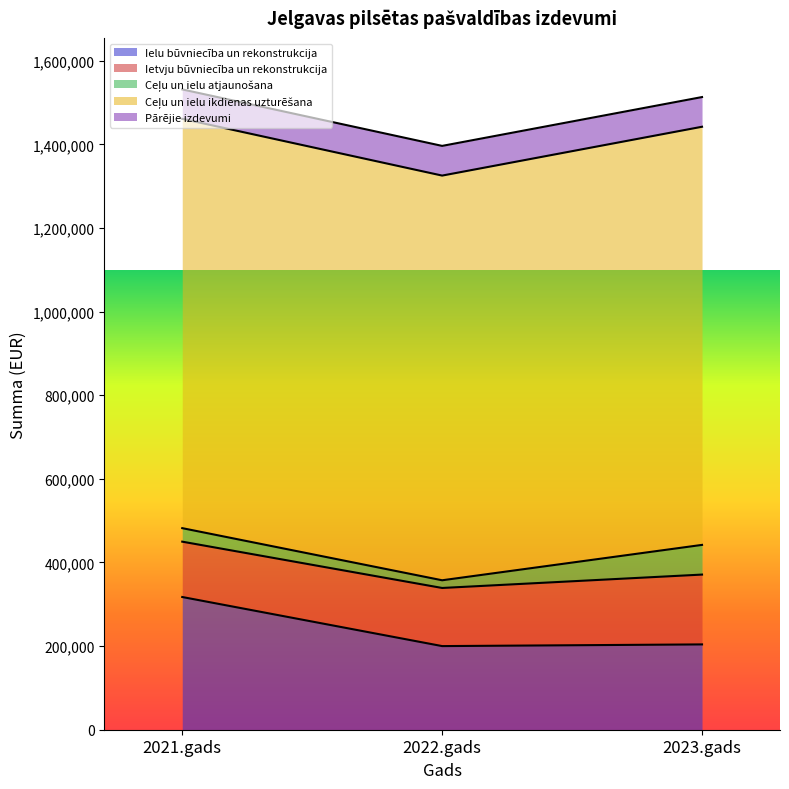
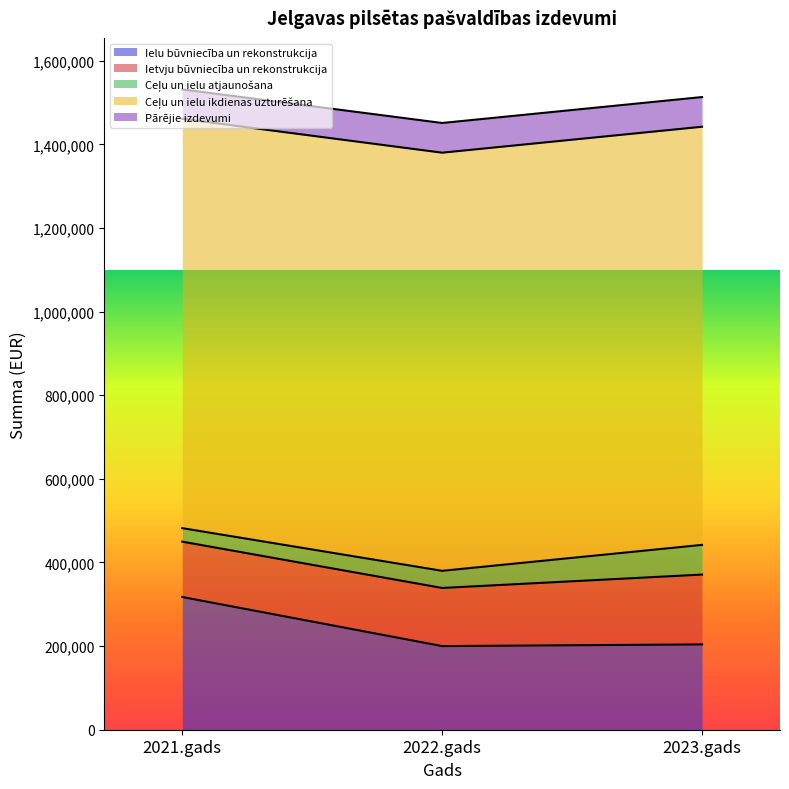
Ceļu un ielu atjaunošana, 2022.gads: 20,000 -> 40,000
Ceļu un ielu ikdienas uzturēšana, 2022.gads: 970,000 -> 1,000,000
